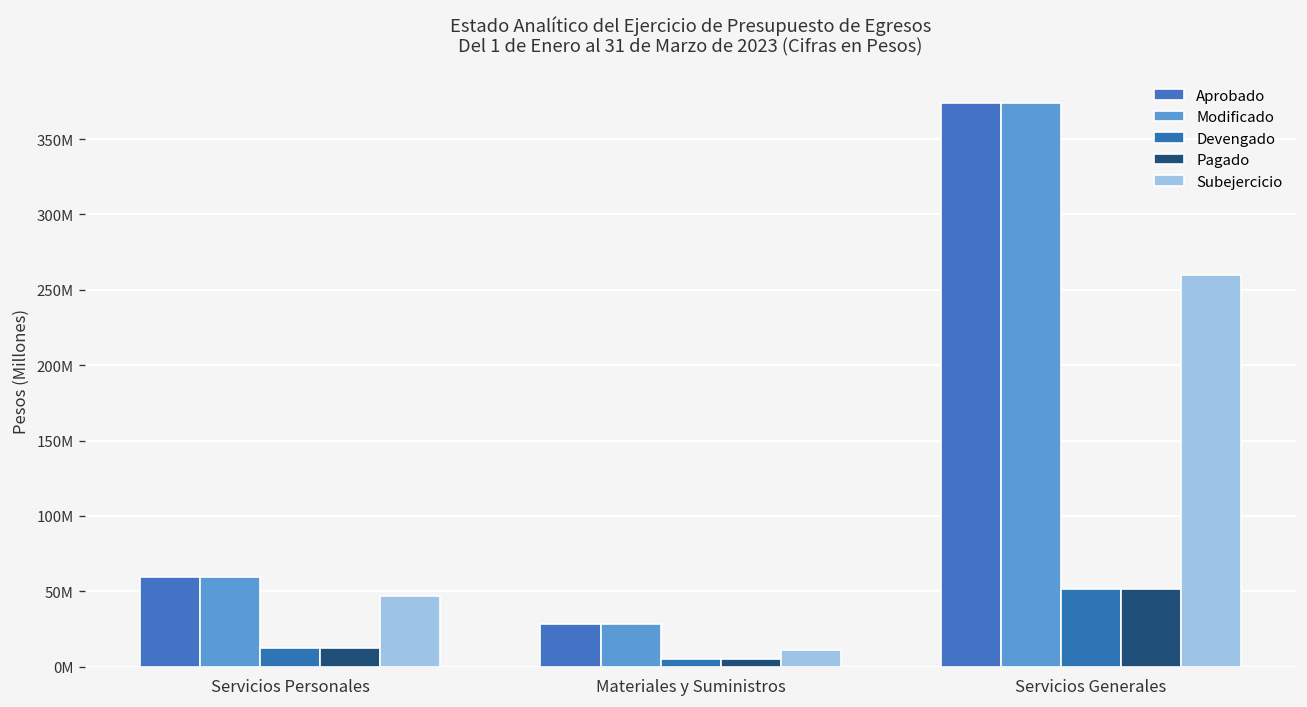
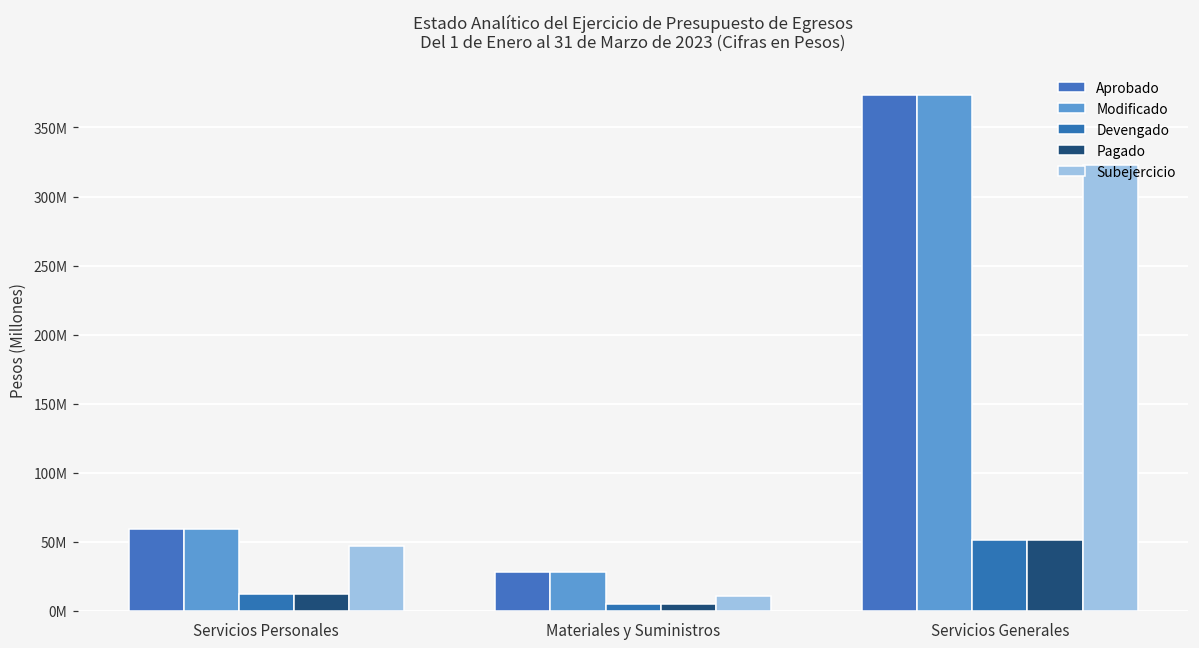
Subejercicio, Servicios Generales: 260000000 -> 323000000
